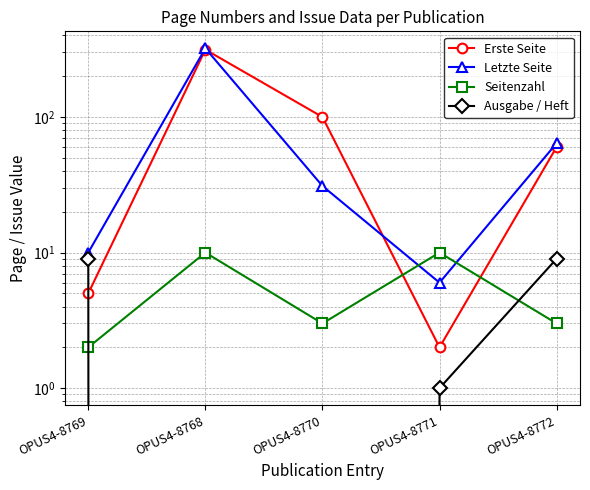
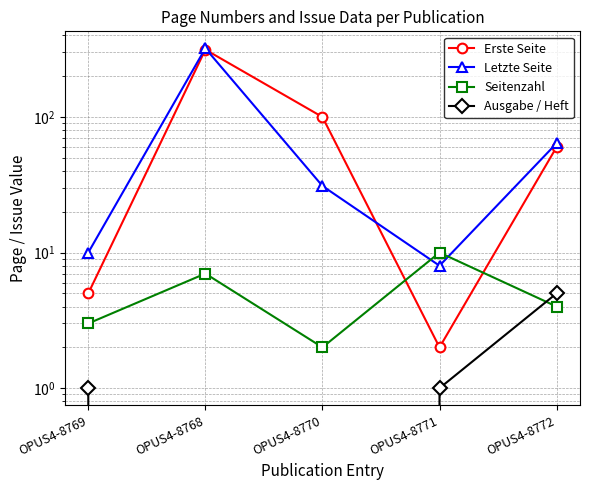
Seitenzahl, OPUS4-8769: 2 -> 3
Ausgabe / Heft, OPUS4-8769: 9 -> 1
Seitenzahl, OPUS4-8768: 10 -> 7
Seitenzahl, OPUS4-8770: 3 -> 2
Letzte Seite, OPUS4-8771: 6 -> 8
Seitenzahl, OPUS4-8772: 3 -> 4
Ausgabe / Heft, OPUS4-8772: 9 -> 5
